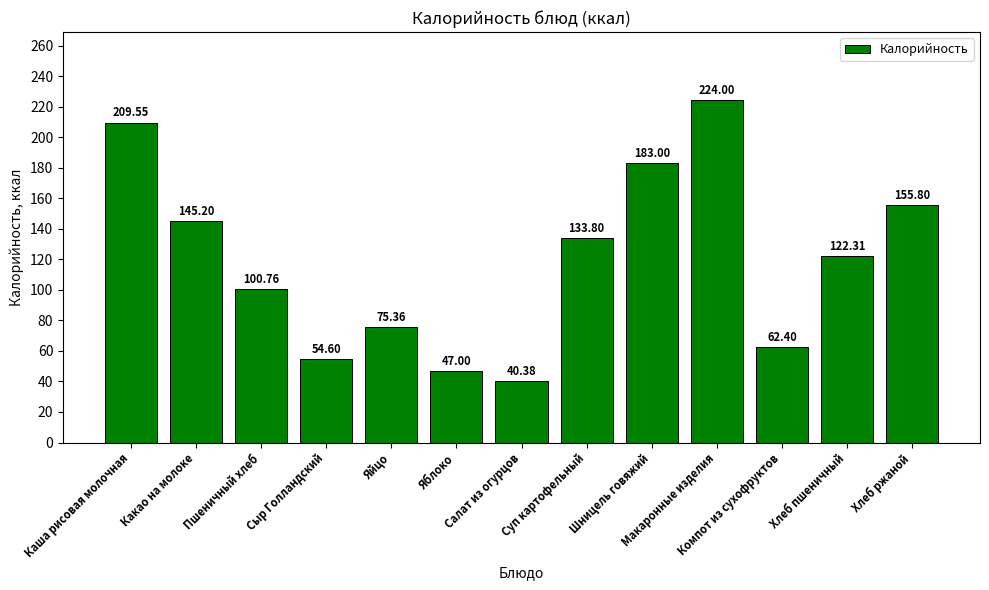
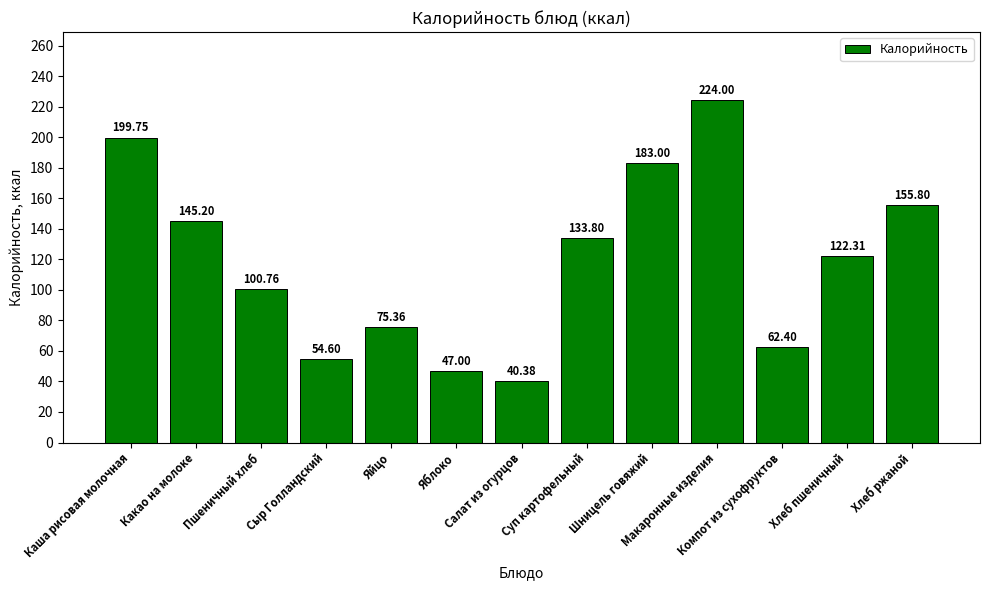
Каша рисовая молочная: 209.55 -> 199.75
